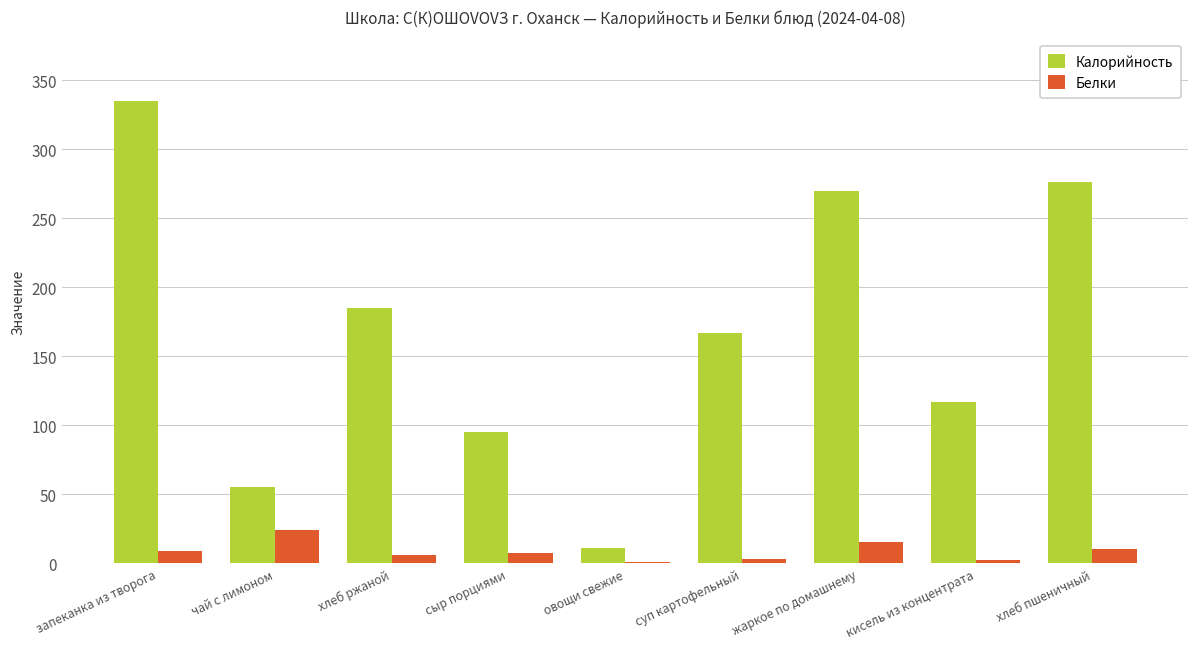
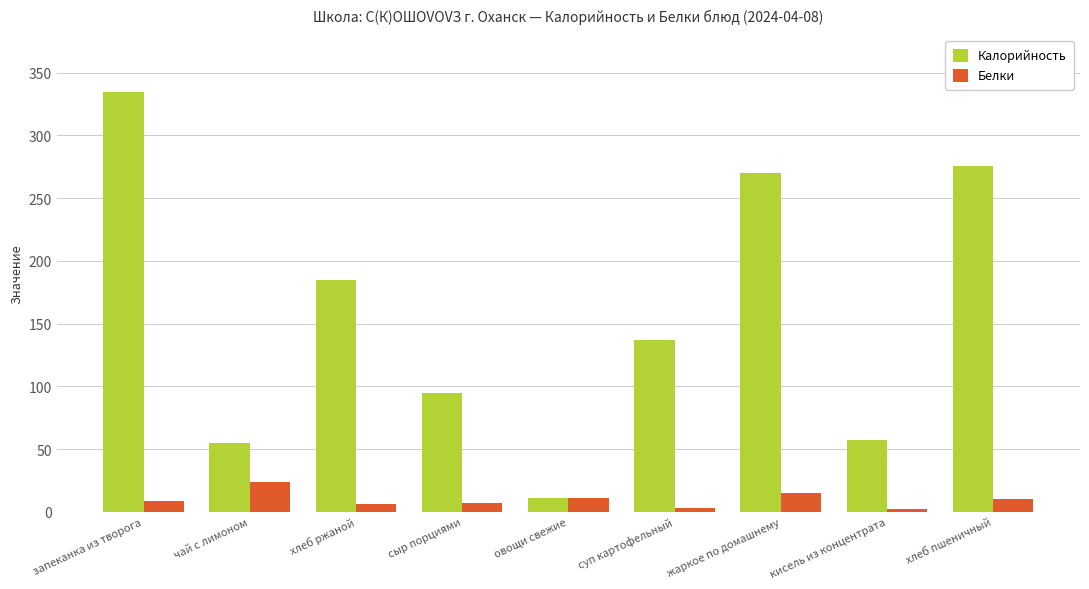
Белки, овощи свежие: 1 -> 11
Калорийность, суп картофельный: 167 -> 137
Калорийность, кисель из концентрата: 117 -> 57
